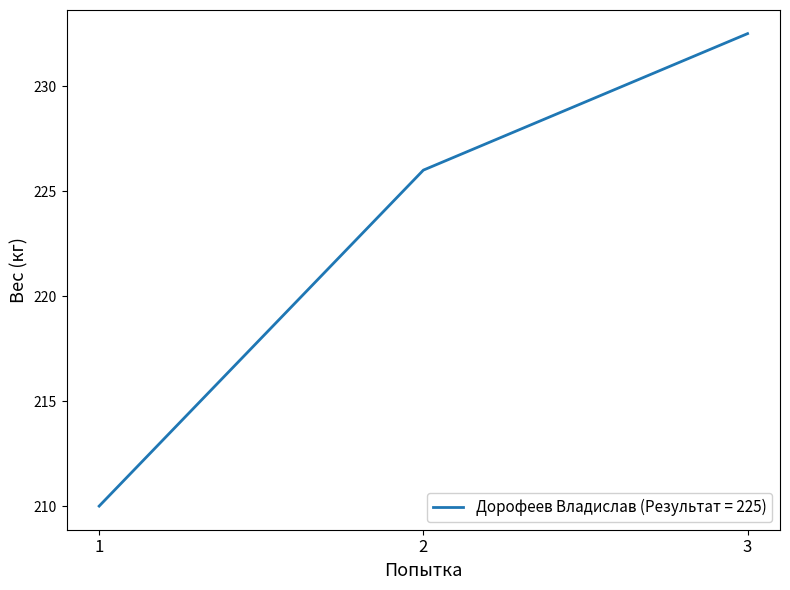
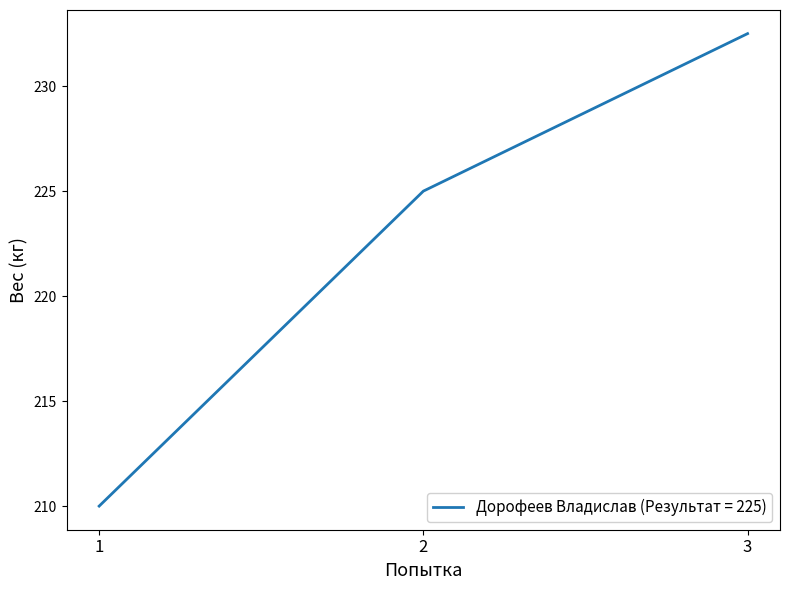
2: 226 -> 225
